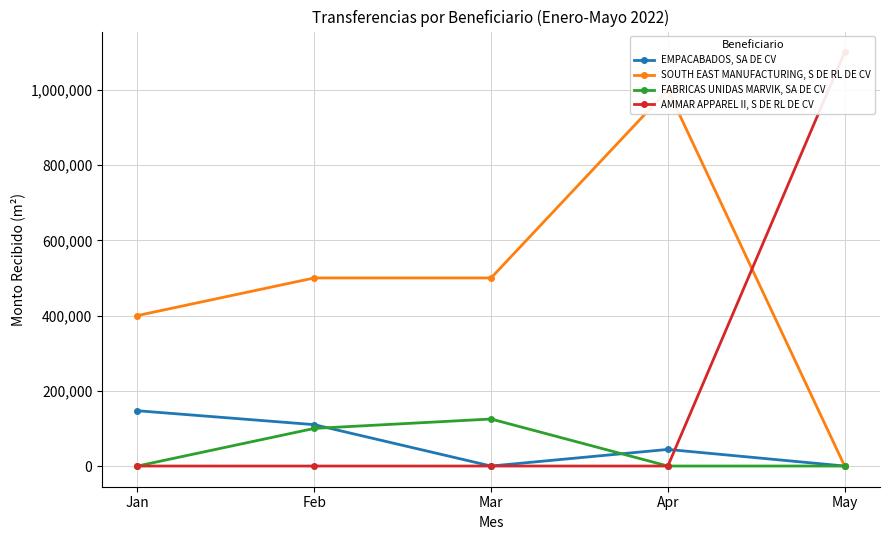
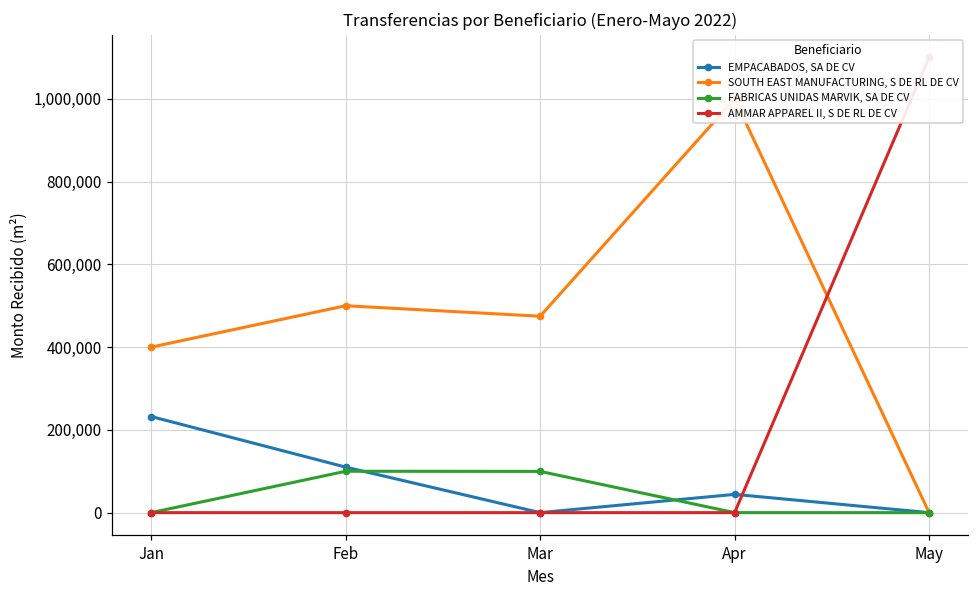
EMPACABADOS, SA DE CV, Jan: 150,000 -> 230,000
SOUTH EAST MANUFACTURING, S DE RL DE CV, Mar: 500,000 -> 470,000
FABRICAS UNIDAS MARVIK, SA DE CV, Mar: 130,000 -> 100,000
